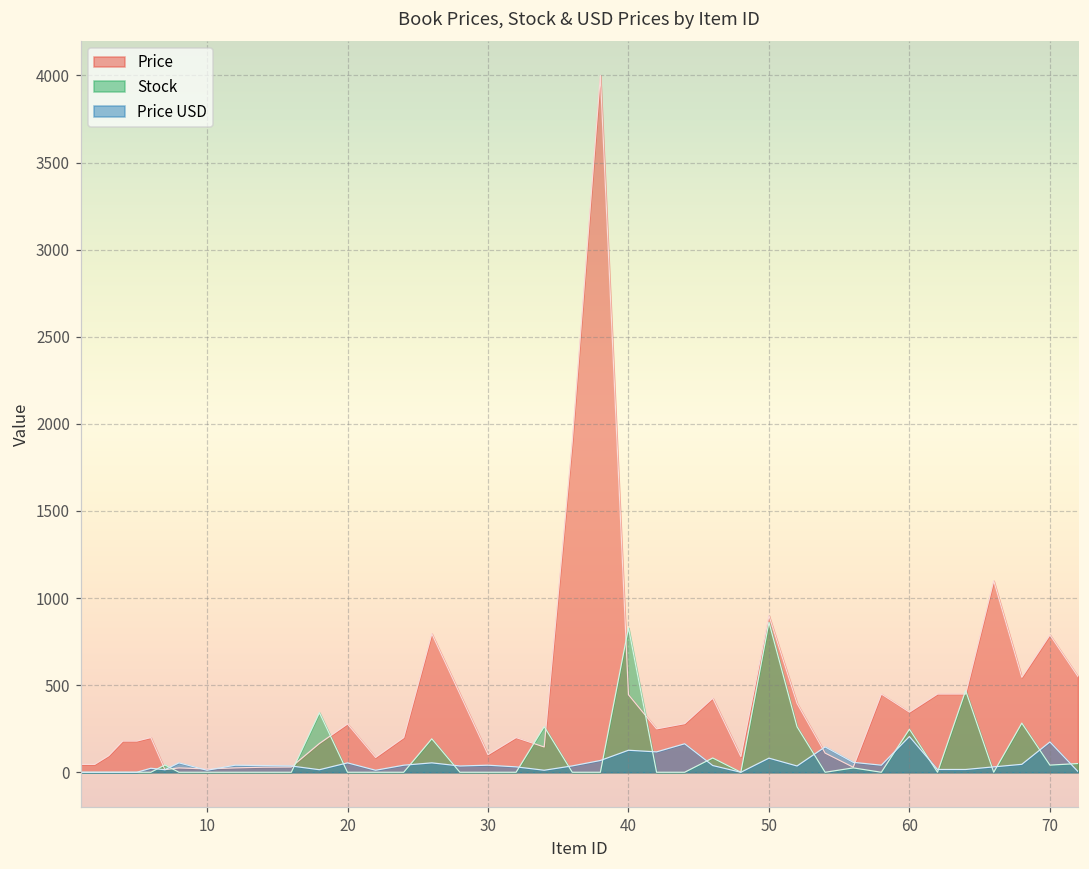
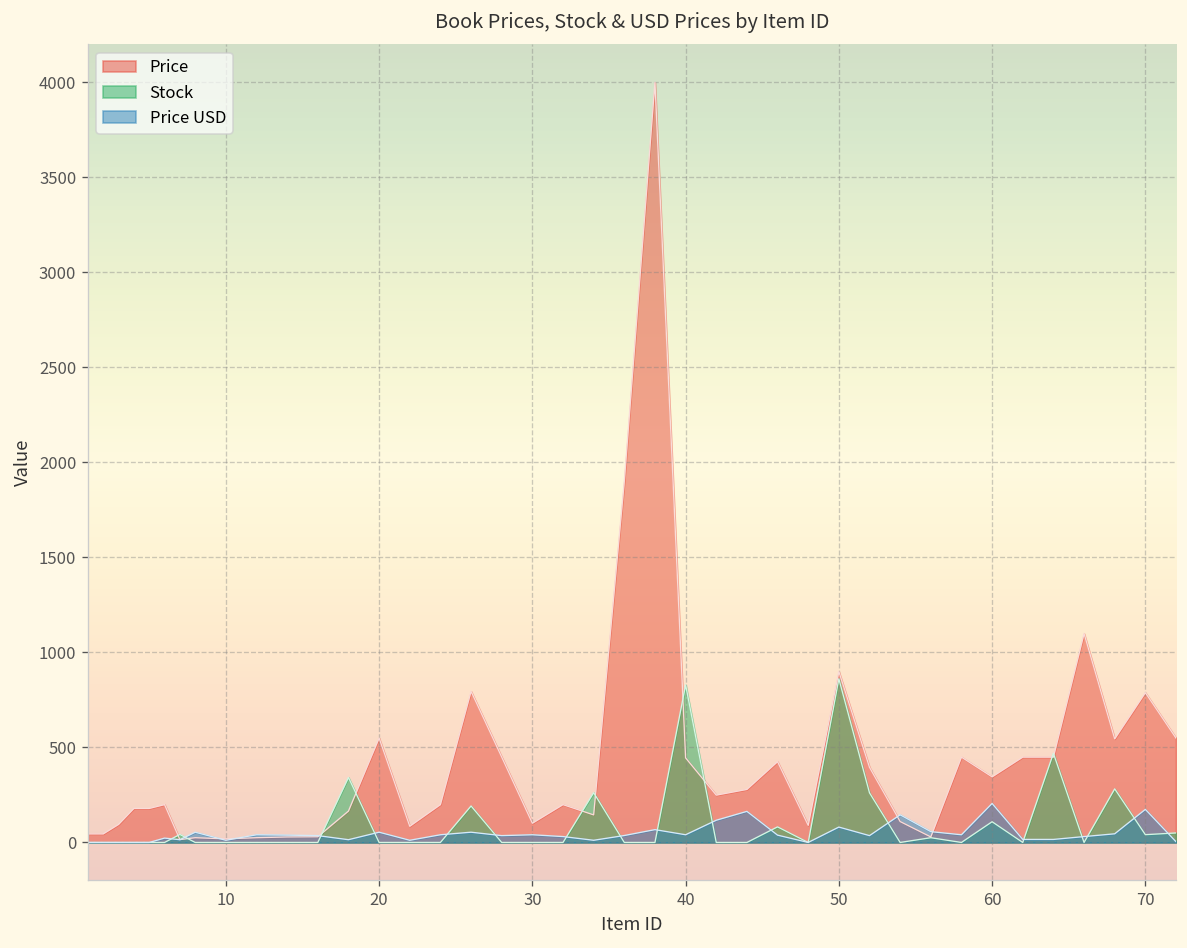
Price, 20: 280 -> 550
Price USD, 40: 130 -> 40
Stock, 60: 250 -> 110
